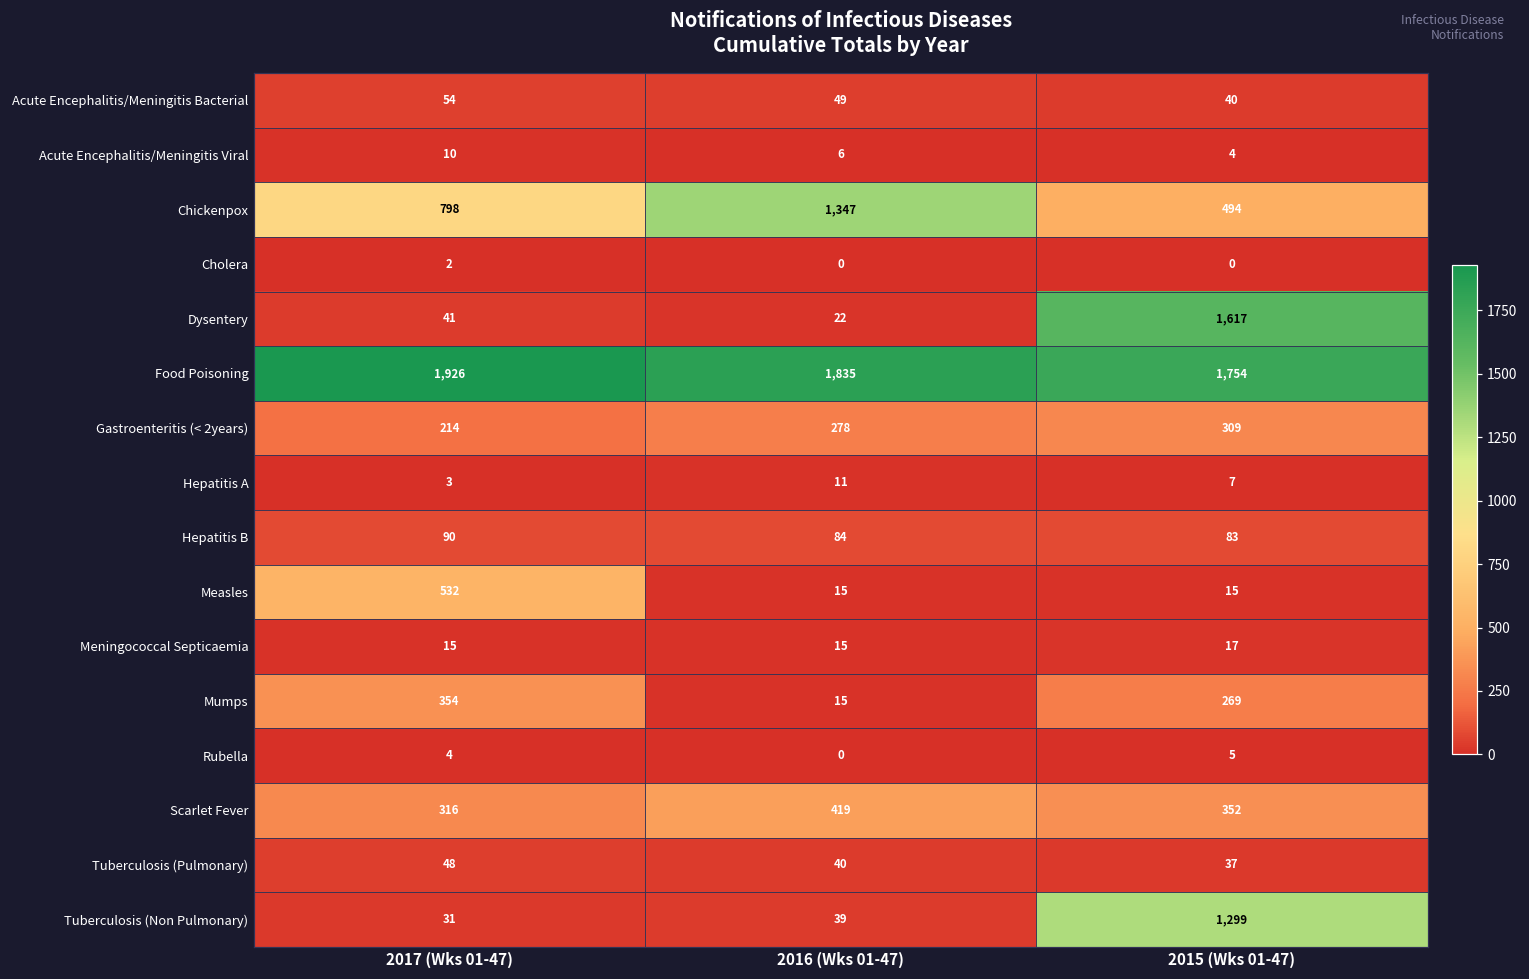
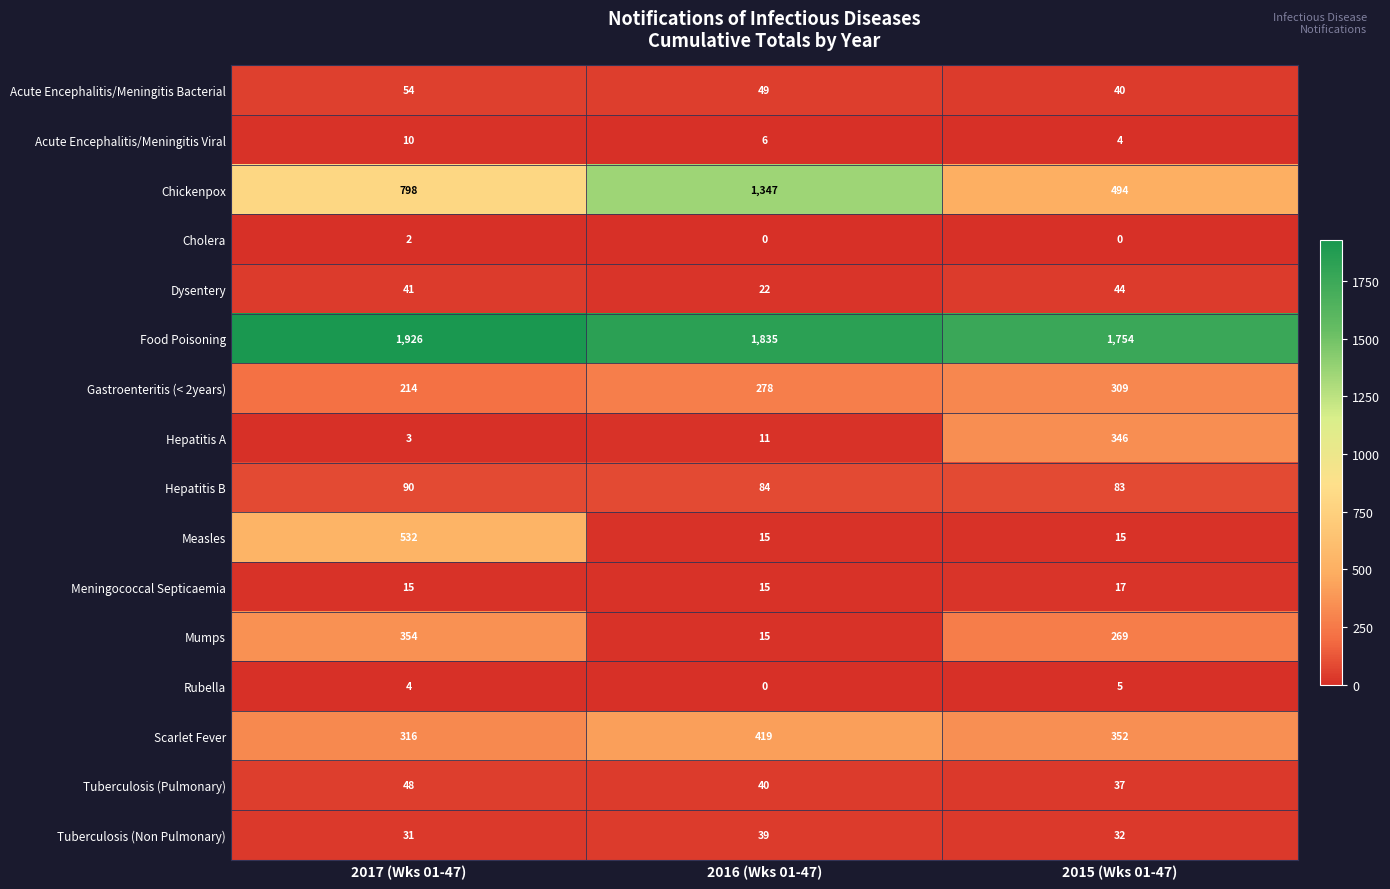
Dysentery, 2015 (Wks 01-47): 1,617 -> 44
Hepatitis A, 2015 (Wks 01-47): 7 -> 346
Tuberculosis (Non Pulmonary), 2015 (Wks 01-47): 1,299 -> 32
